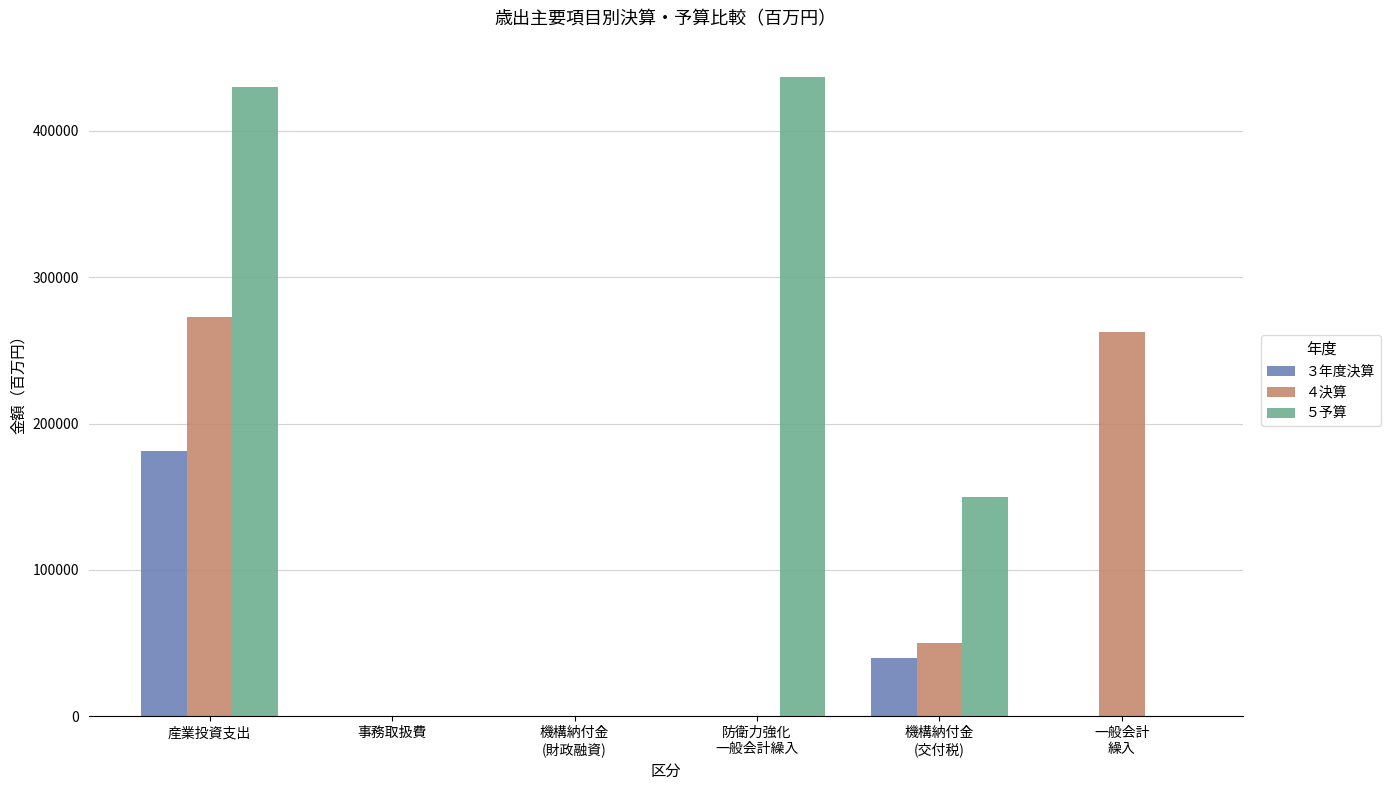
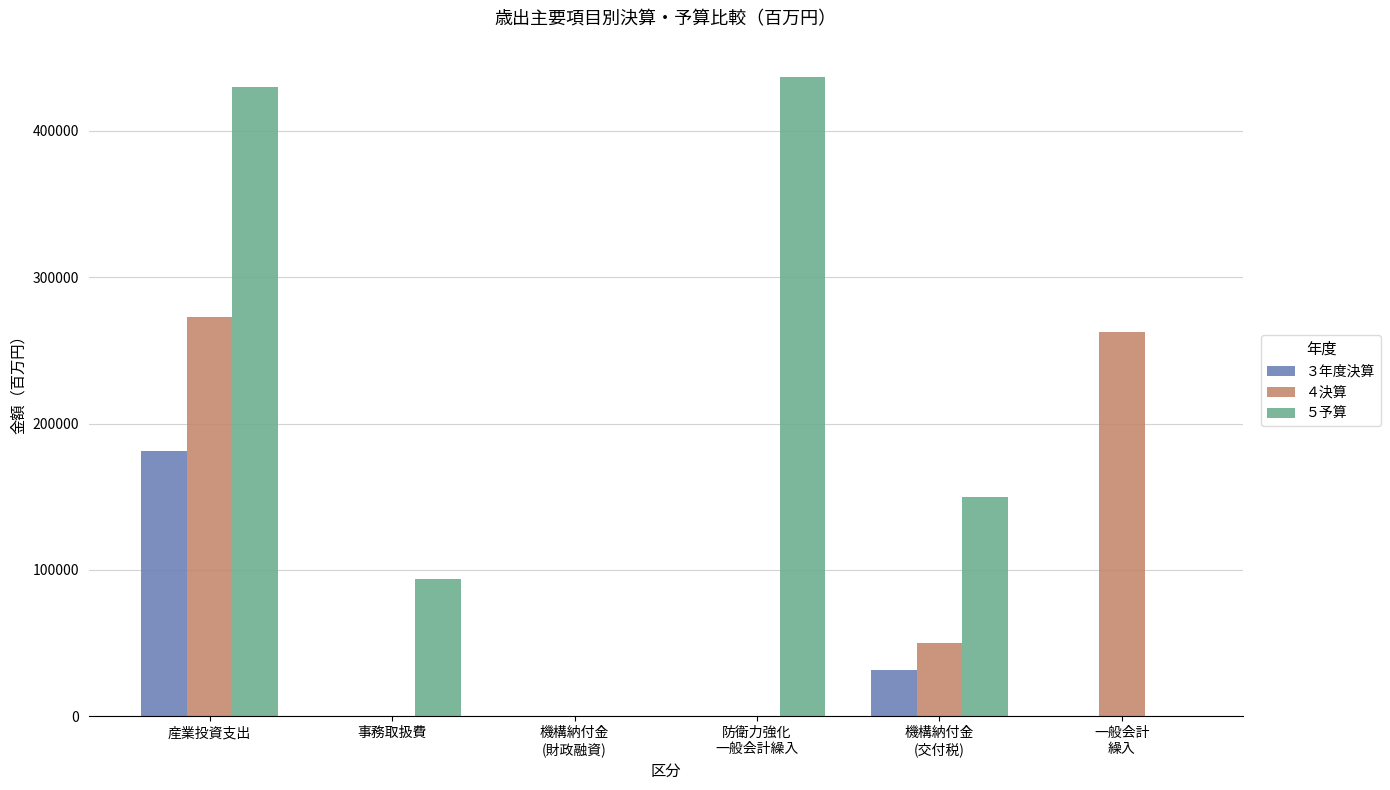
５予算, 事務取扱費: 0 -> 94000
３年度決算, 機構納付金 (交付税): 40000 -> 31000
